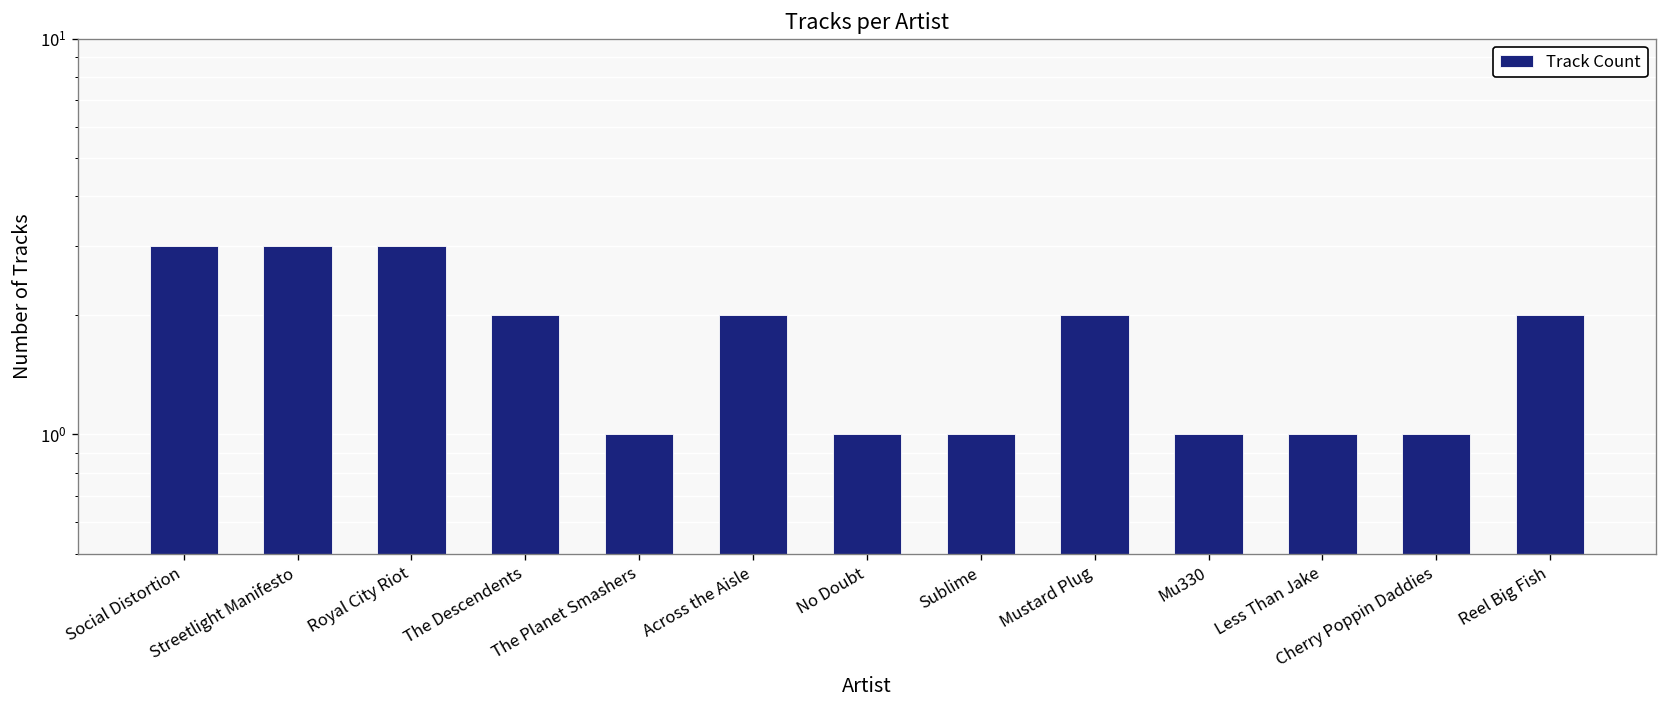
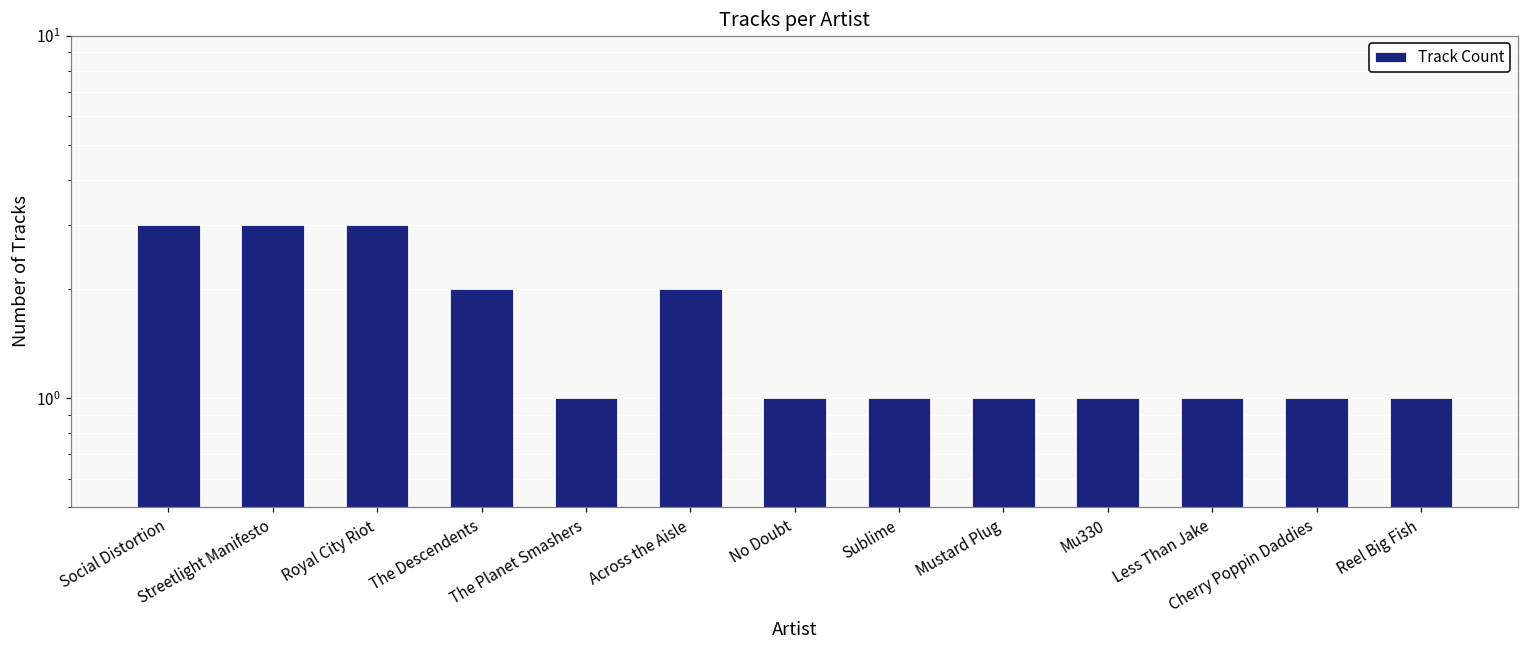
Mustard Plug: 2 -> 1
Reel Big Fish: 2 -> 1
